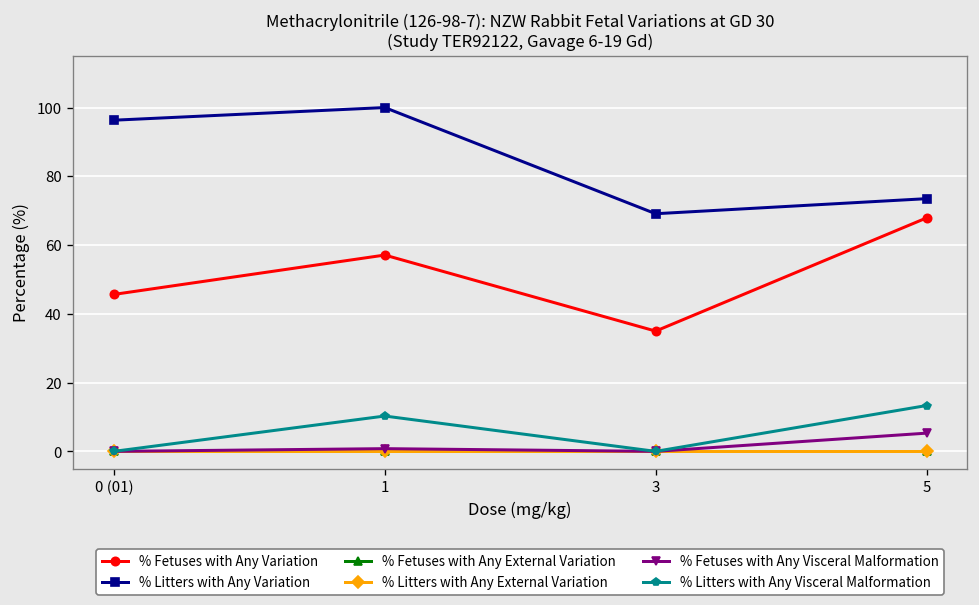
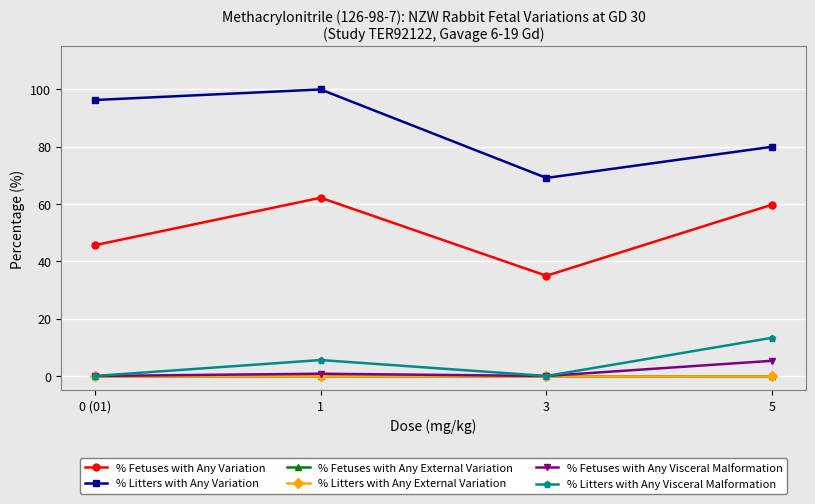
% Fetuses with Any Variation, 1: 57 -> 62
% Litters with Any Visceral Malformation, 1: 10 -> 6
% Fetuses with Any Variation, 5: 68 -> 60
% Litters with Any Variation, 5: 74 -> 80
